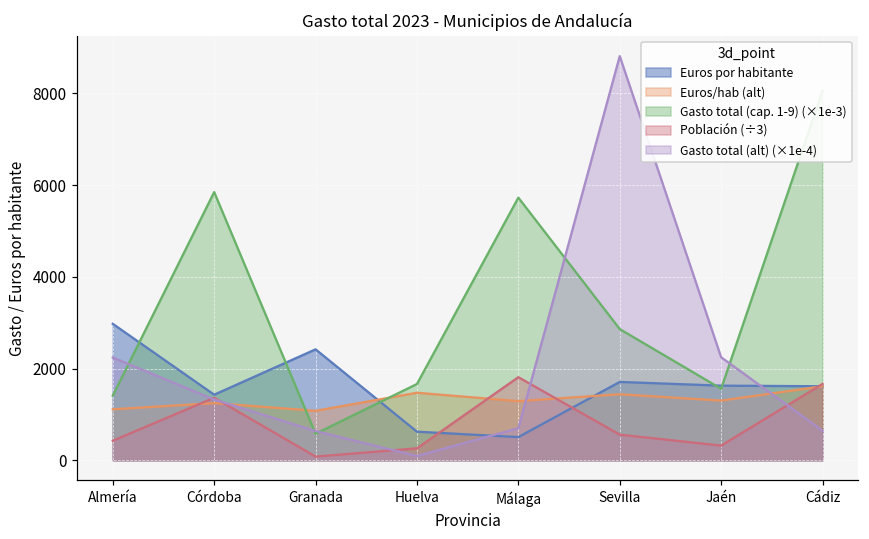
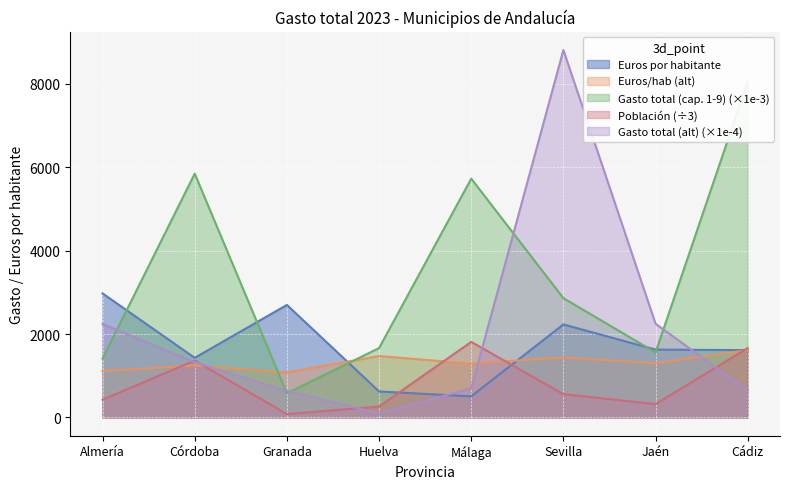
Euros por habitante, Granada: 2400 -> 2700
Euros por habitante, Sevilla: 1700 -> 2200
